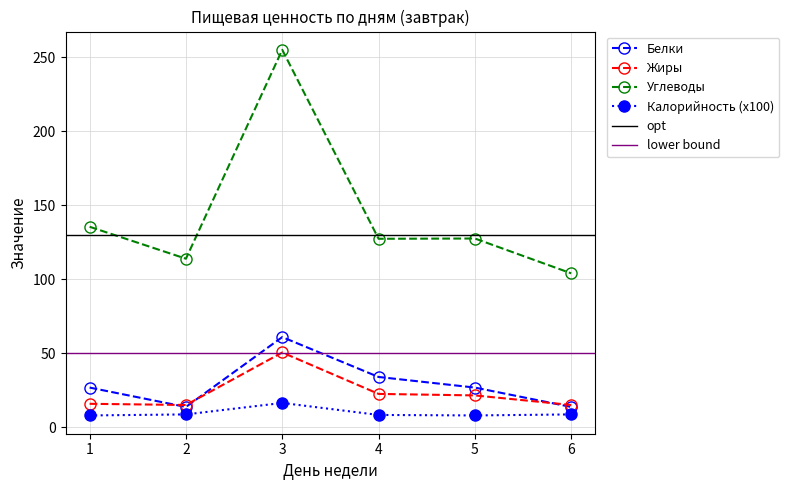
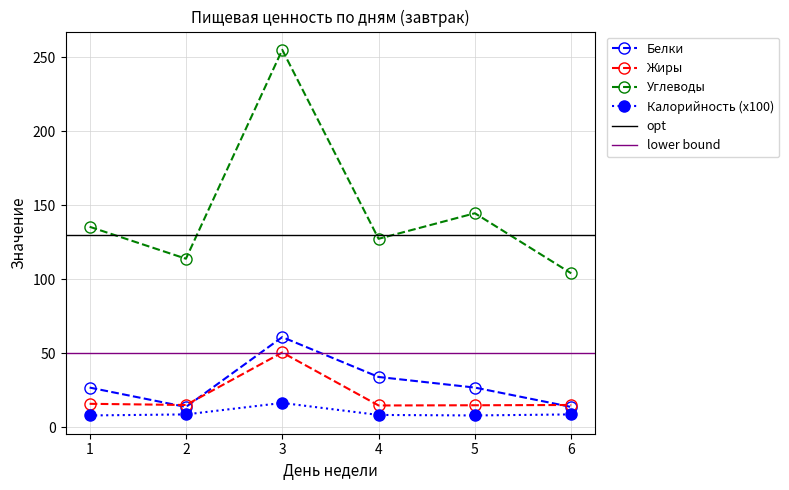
Жиры, 4: 23 -> 15
Жиры, 5: 22 -> 15
Углеводы, 5: 128 -> 145
